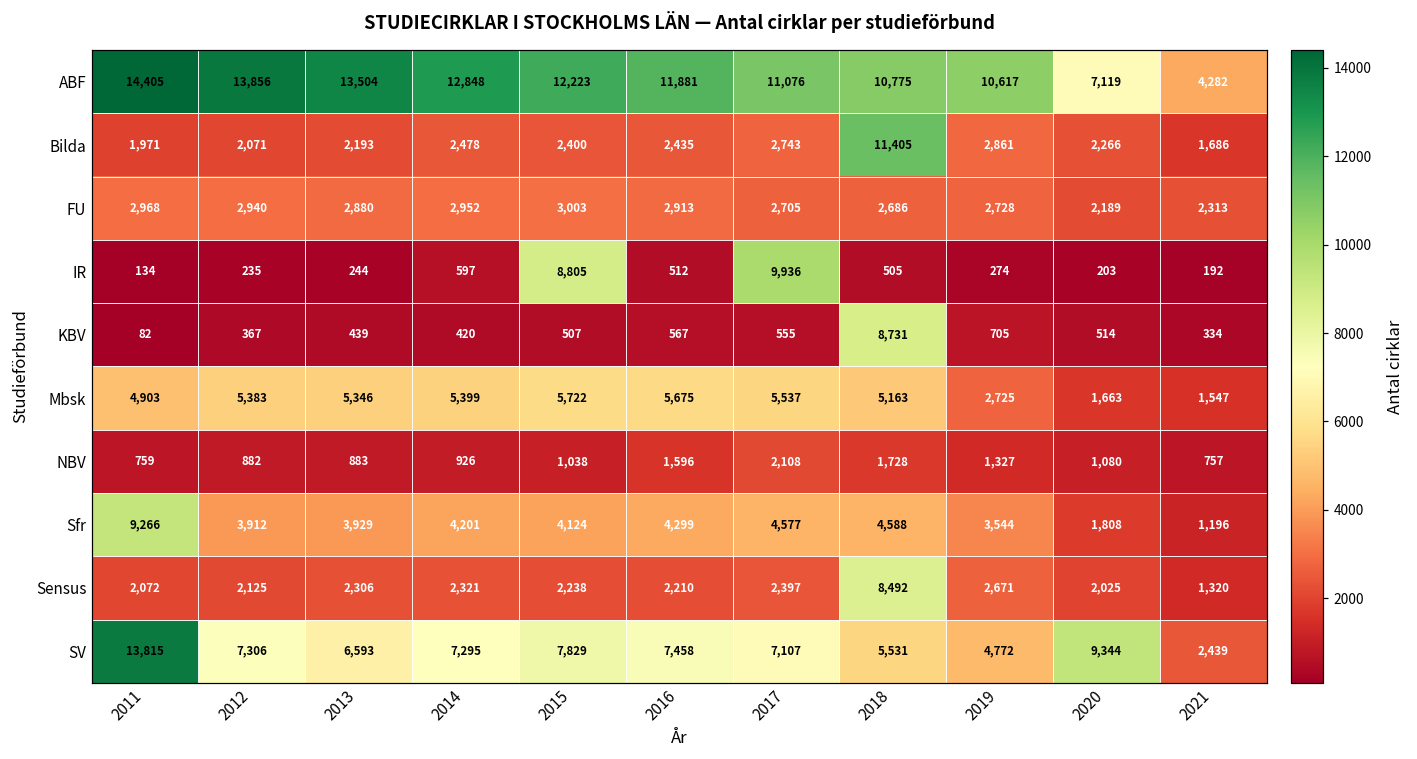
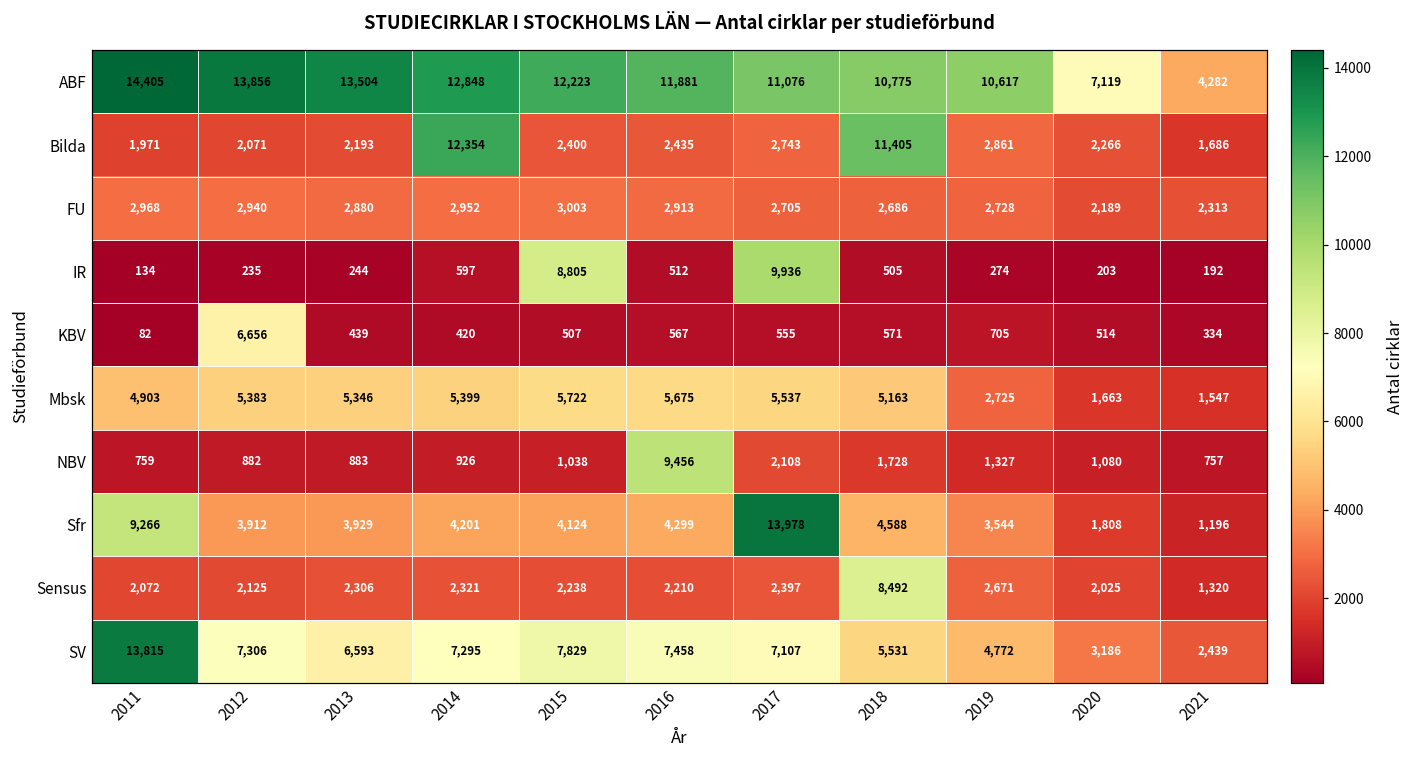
Bilda, 2014: 2,478 -> 12,354
KBV, 2012: 367 -> 6,656
KBV, 2018: 8,731 -> 571
NBV, 2016: 1,596 -> 9,456
Sfr, 2017: 4,577 -> 13,978
SV, 2020: 9,344 -> 3,186
